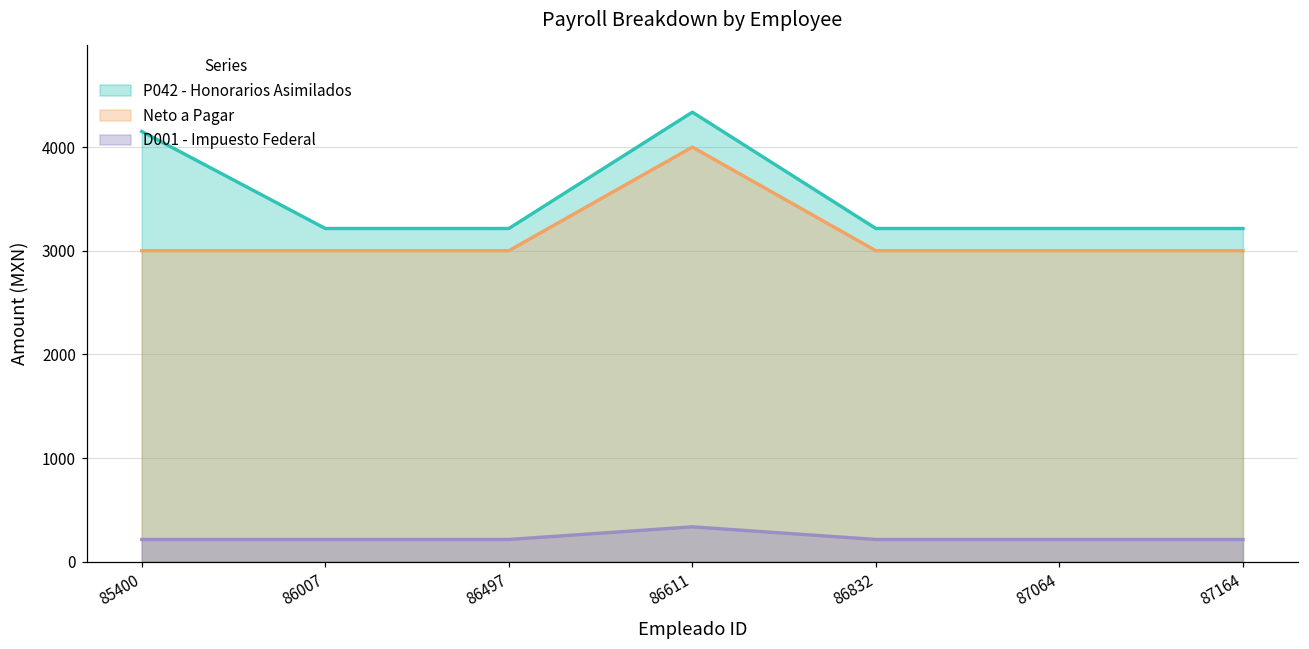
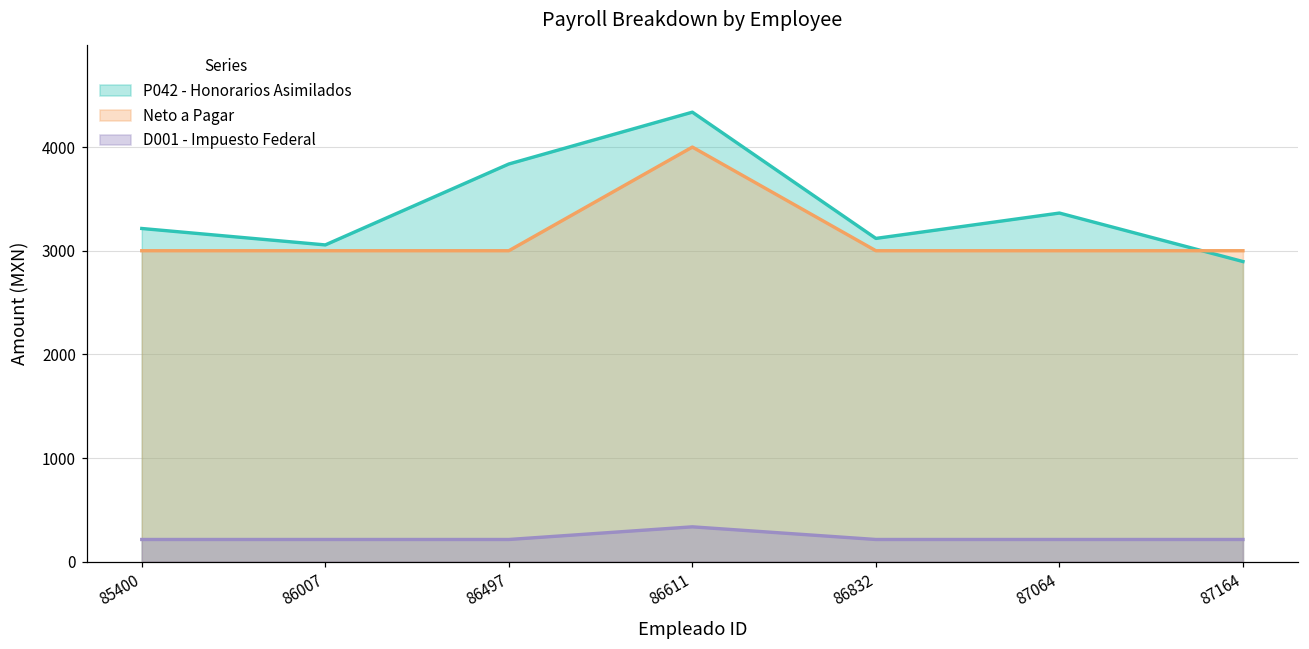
P042 - Honorarios Asimilados, 85400: 4200 -> 3200
P042 - Honorarios Asimilados, 86007: 3200 -> 3100
P042 - Honorarios Asimilados, 86497: 3200 -> 3800
P042 - Honorarios Asimilados, 86832: 3200 -> 3100
P042 - Honorarios Asimilados, 87064: 3200 -> 3400
P042 - Honorarios Asimilados, 87164: 3200 -> 2900
